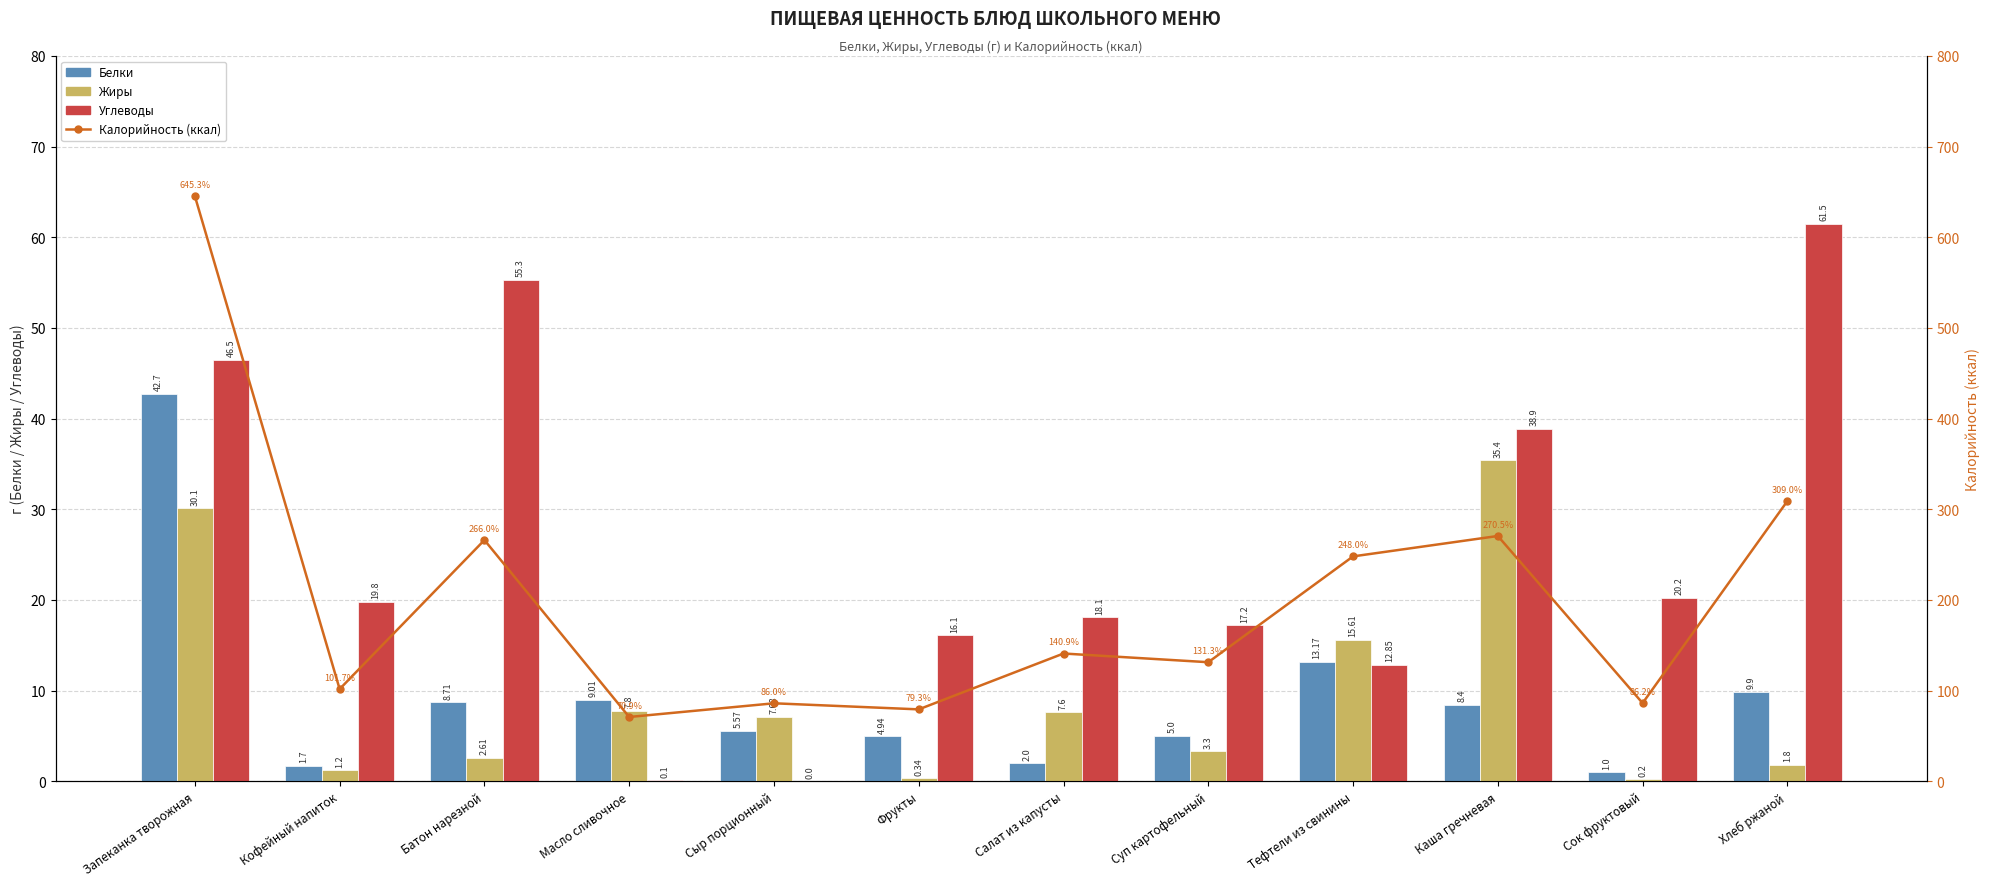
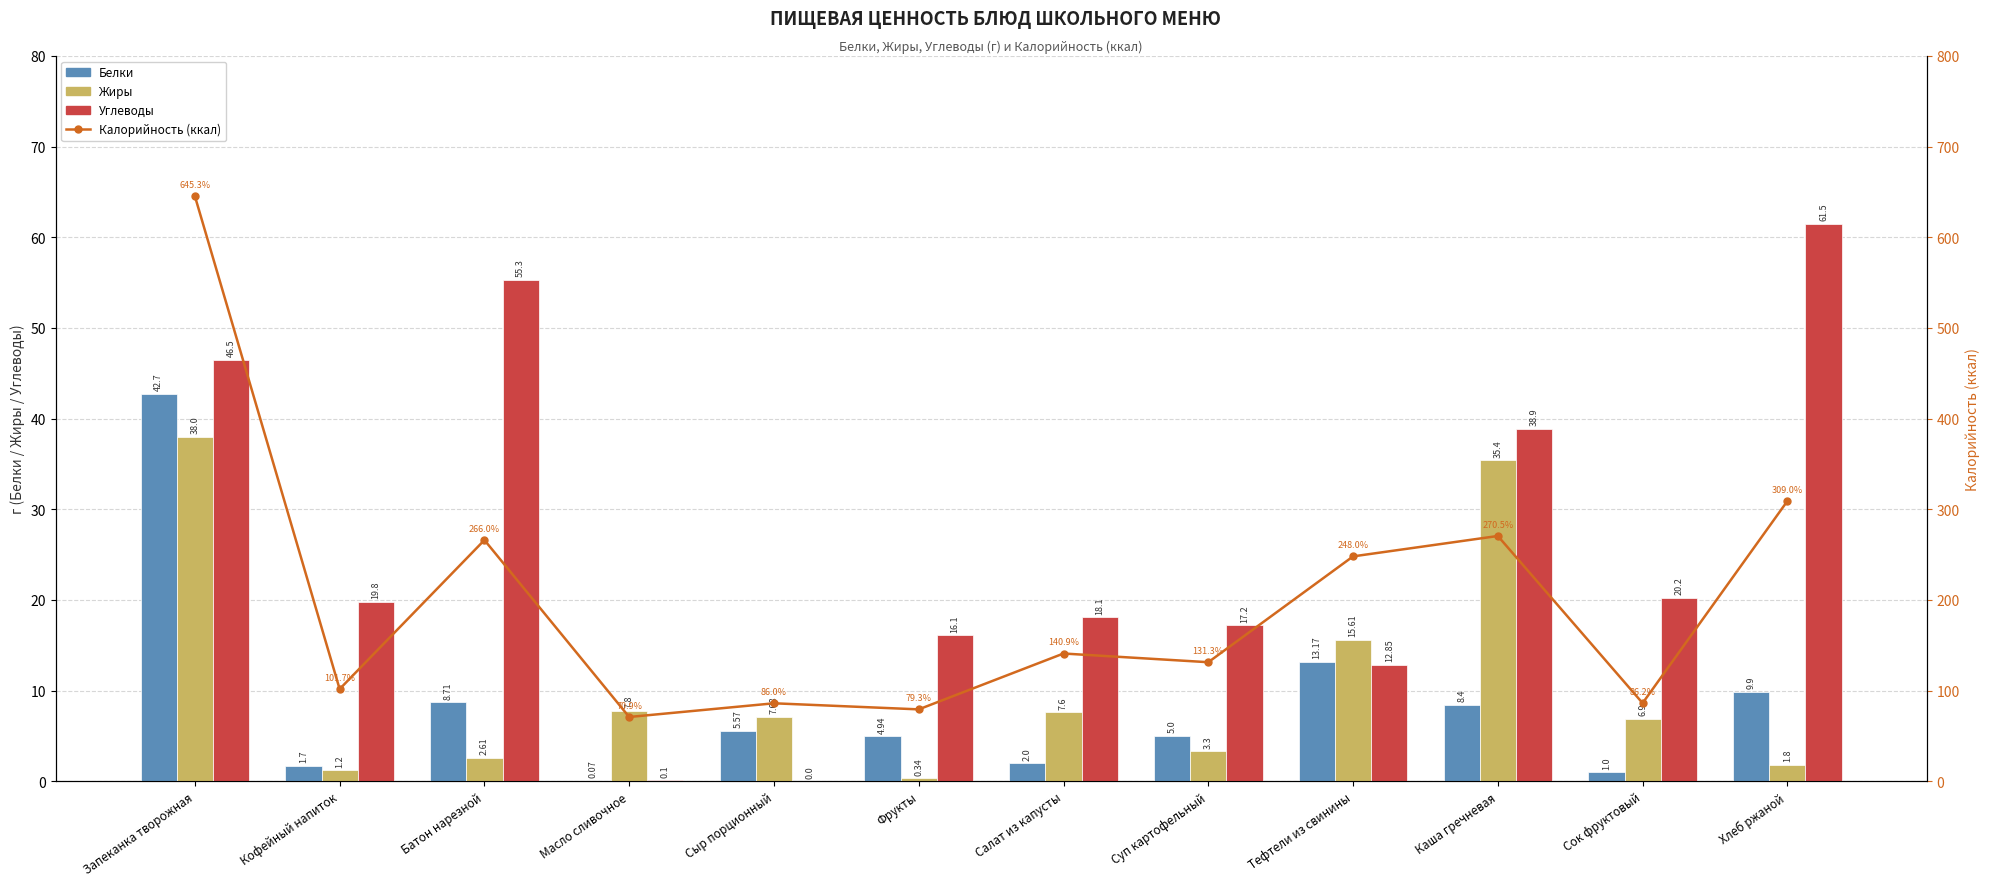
Жиры, Запеканка творожная: 30.1 -> 38.0
Белки, Масло сливочное: 9.01 -> 0.07
Жиры, Сок фруктовый: 0.2 -> 6.9
